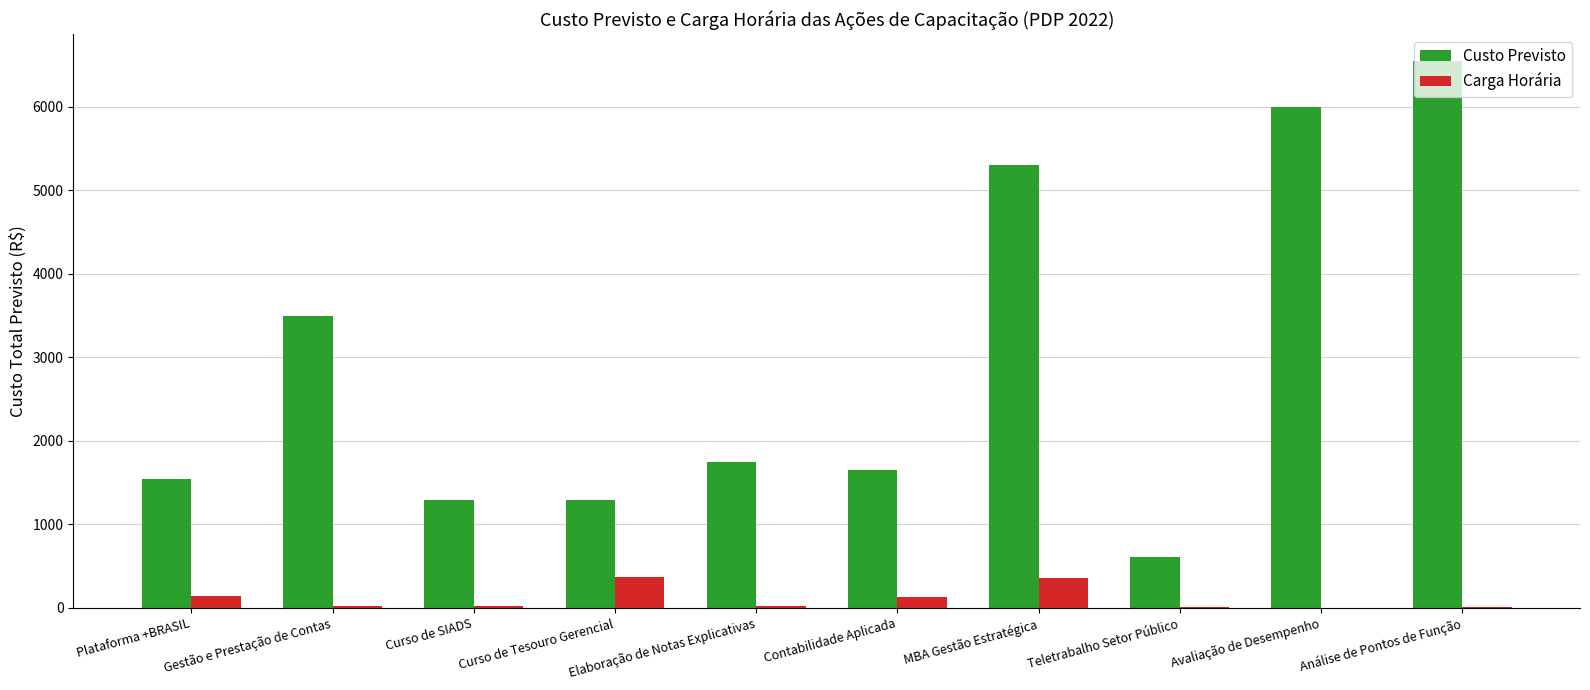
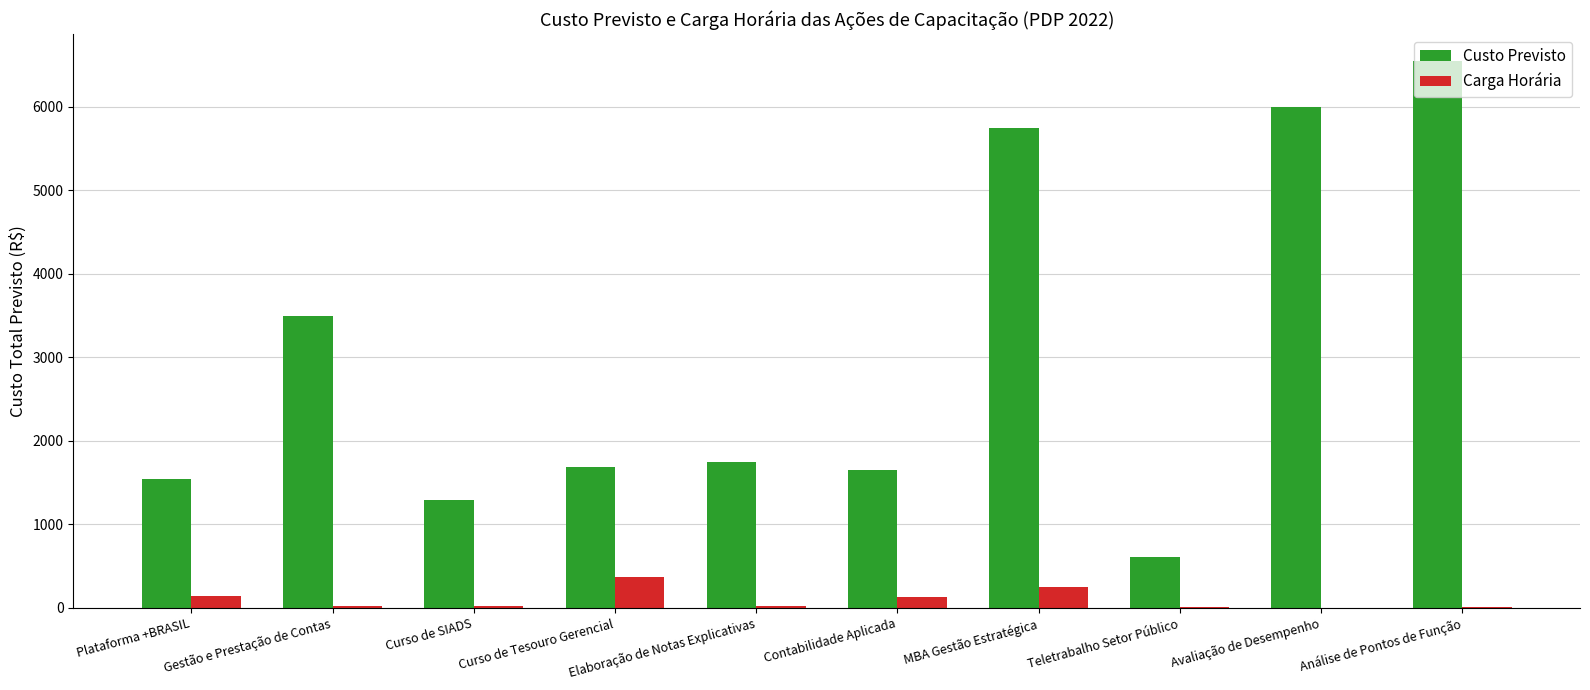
Custo Previsto, Curso de Tesouro Gerencial: 1300 -> 1700
Custo Previsto, MBA Gestão Estratégica: 5300 -> 5700
Carga Horária, MBA Gestão Estratégica: 400 -> 200
